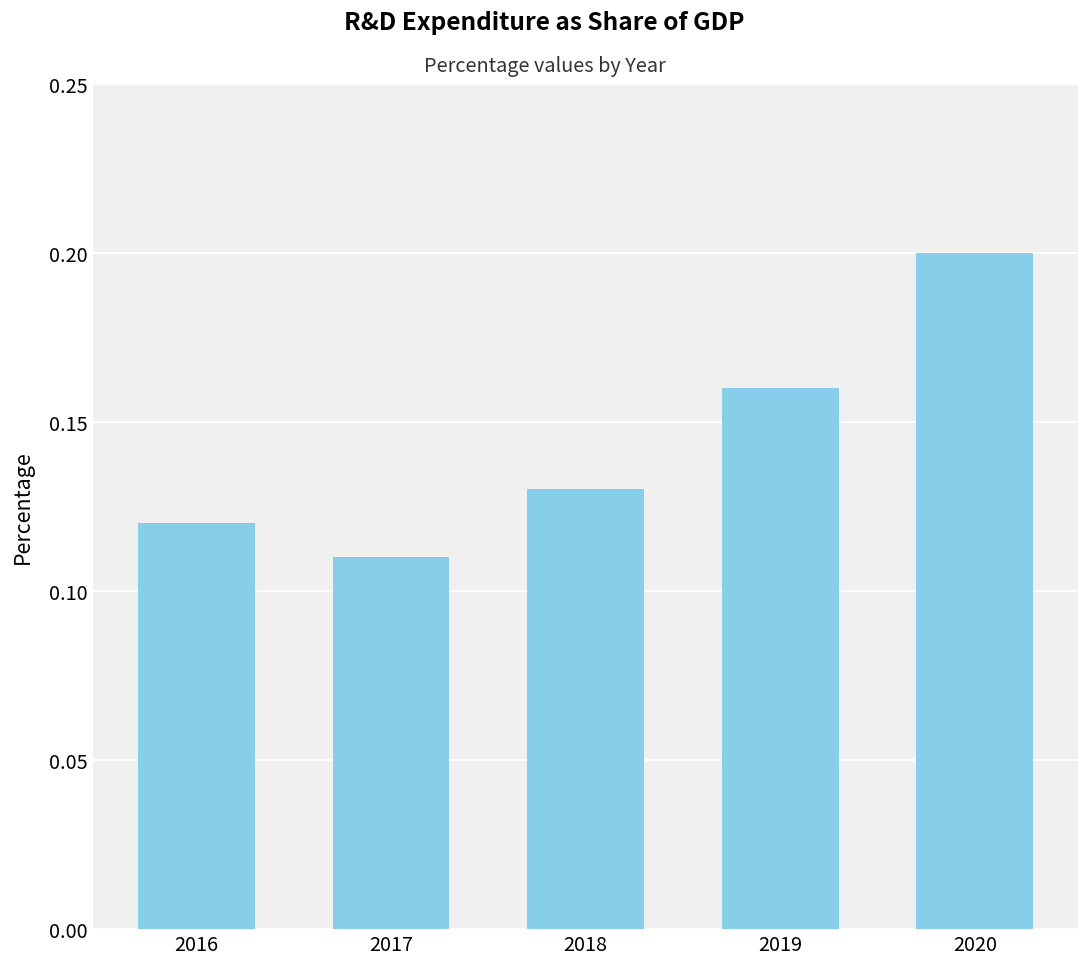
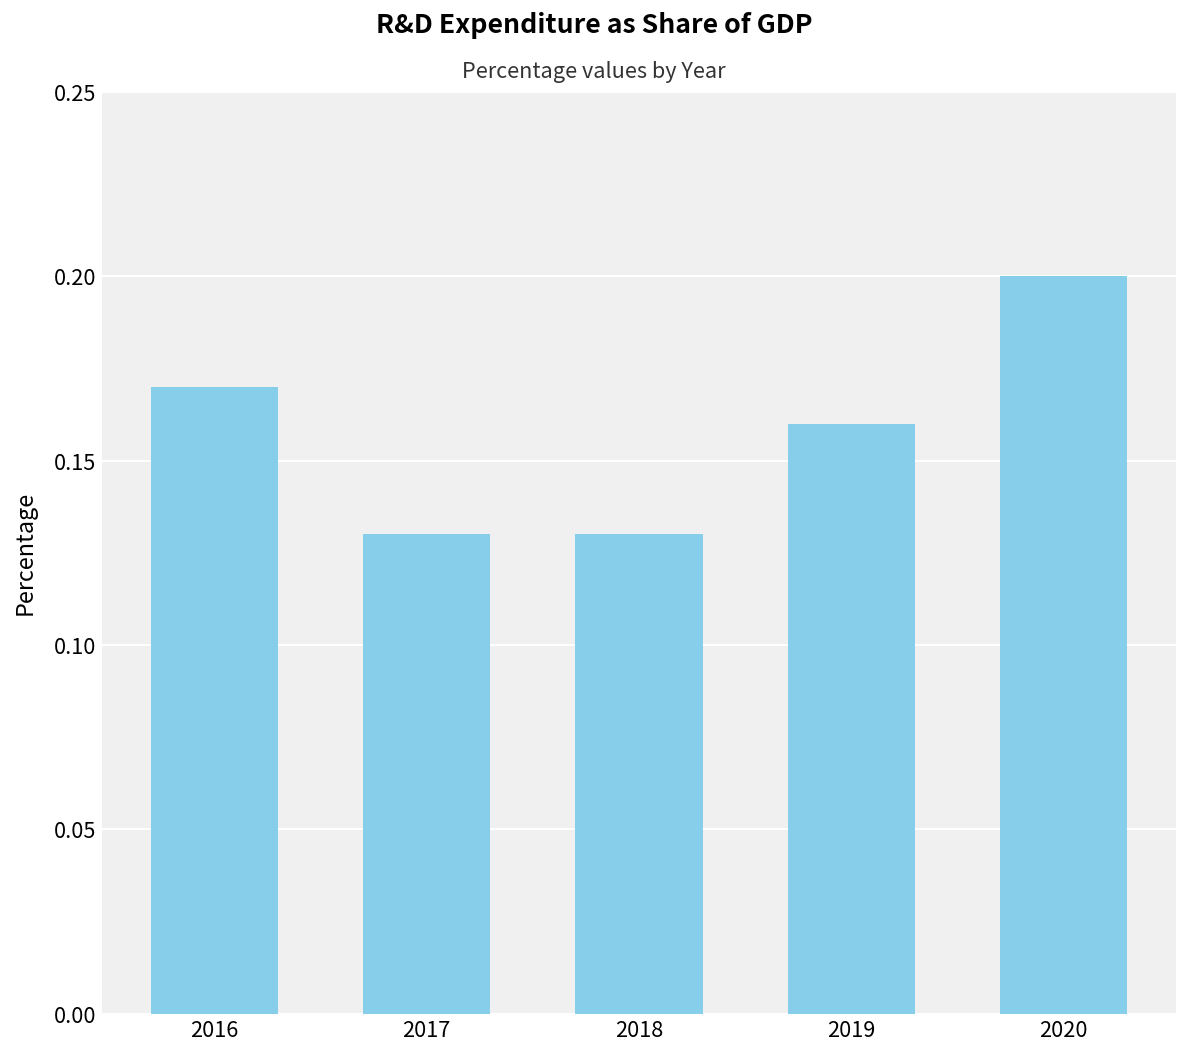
2016: 0.12 -> 0.17
2017: 0.11 -> 0.13
